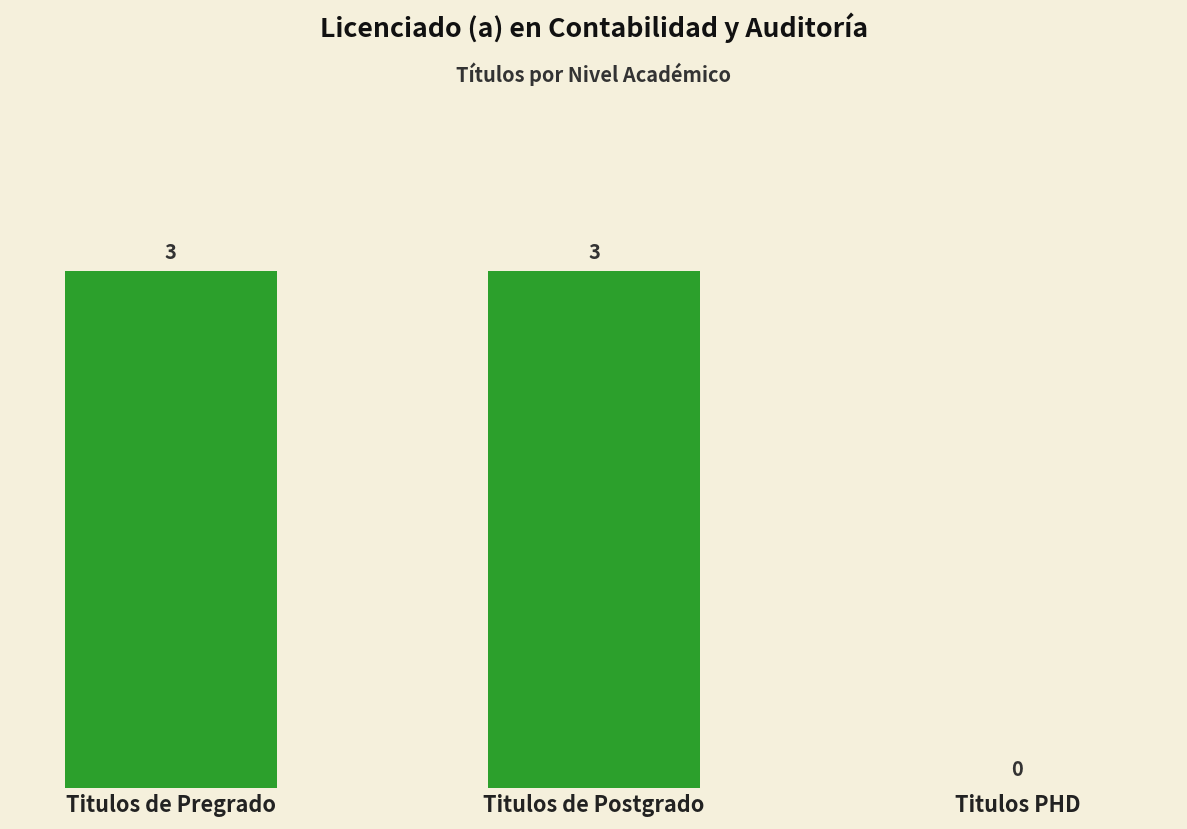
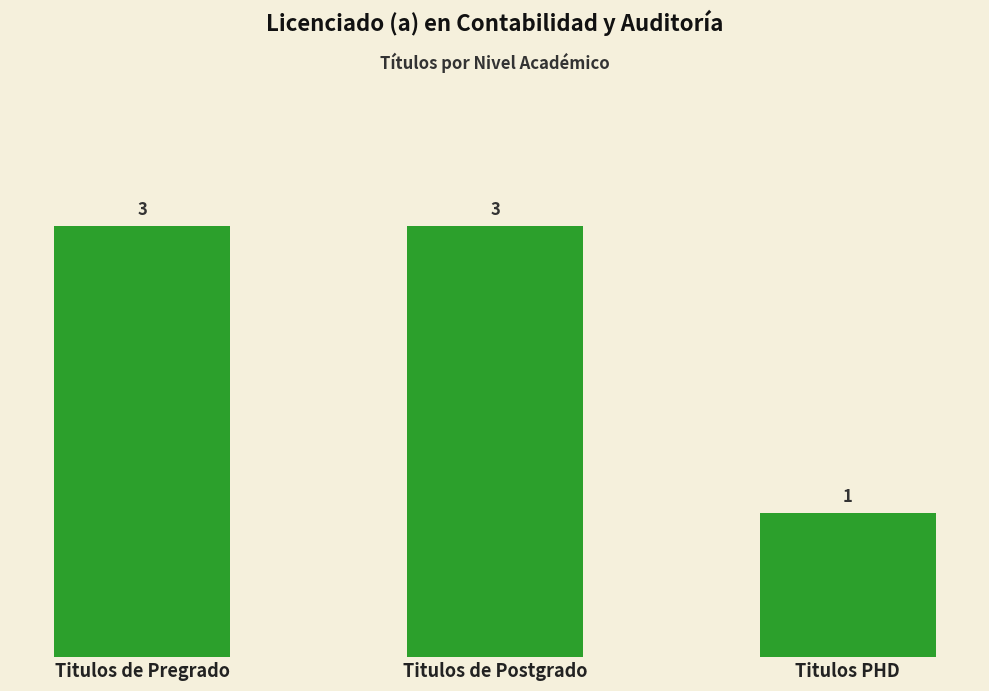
Titulos PHD: 0 -> 1
